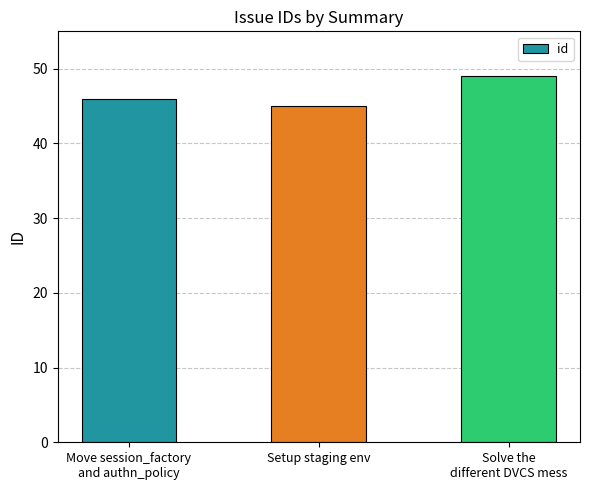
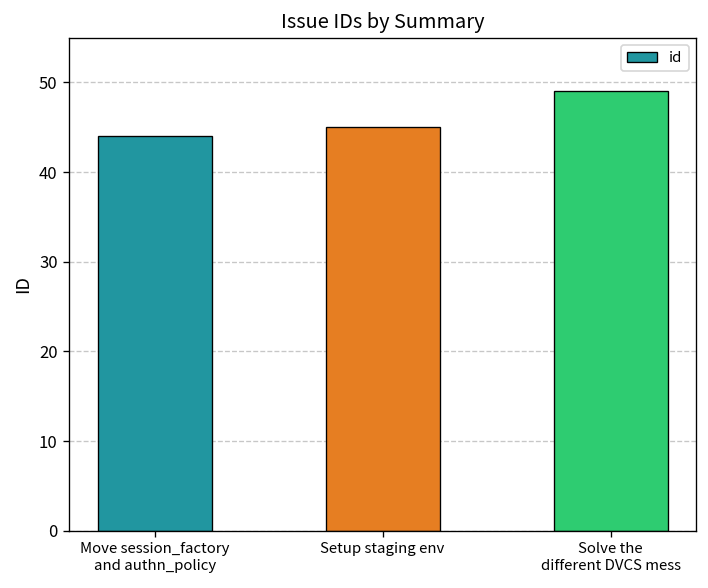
Move session_factory and authn_policy: 46 -> 44
